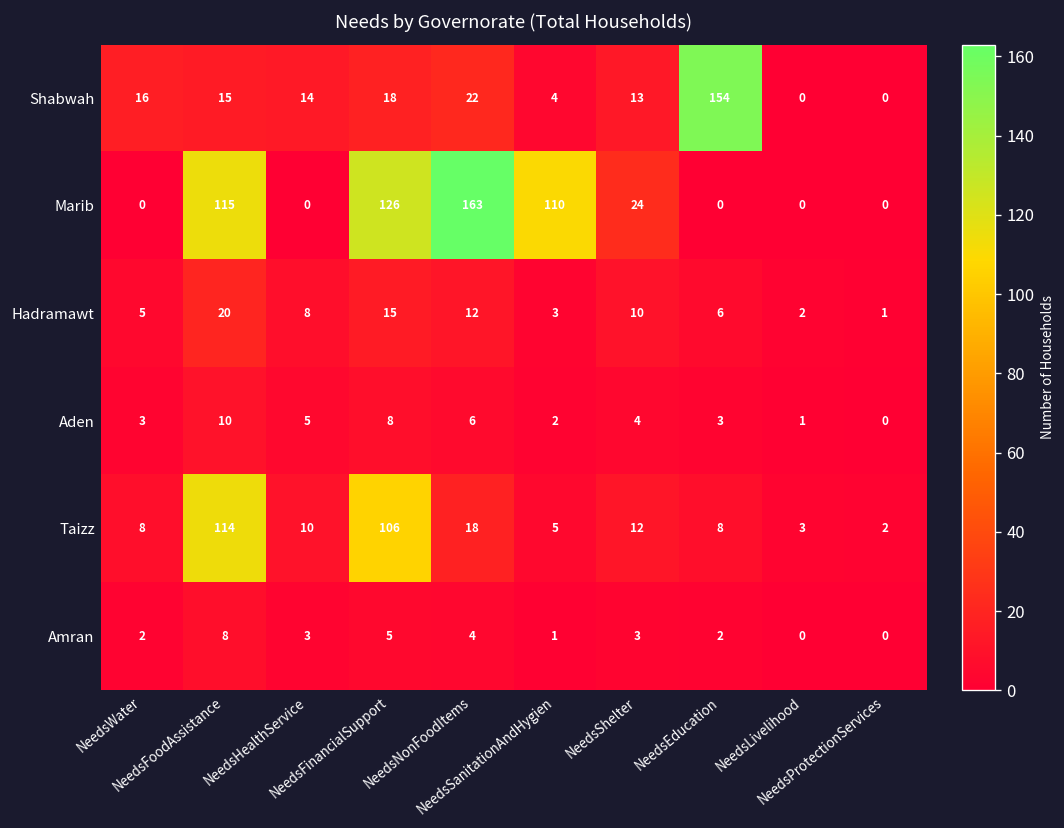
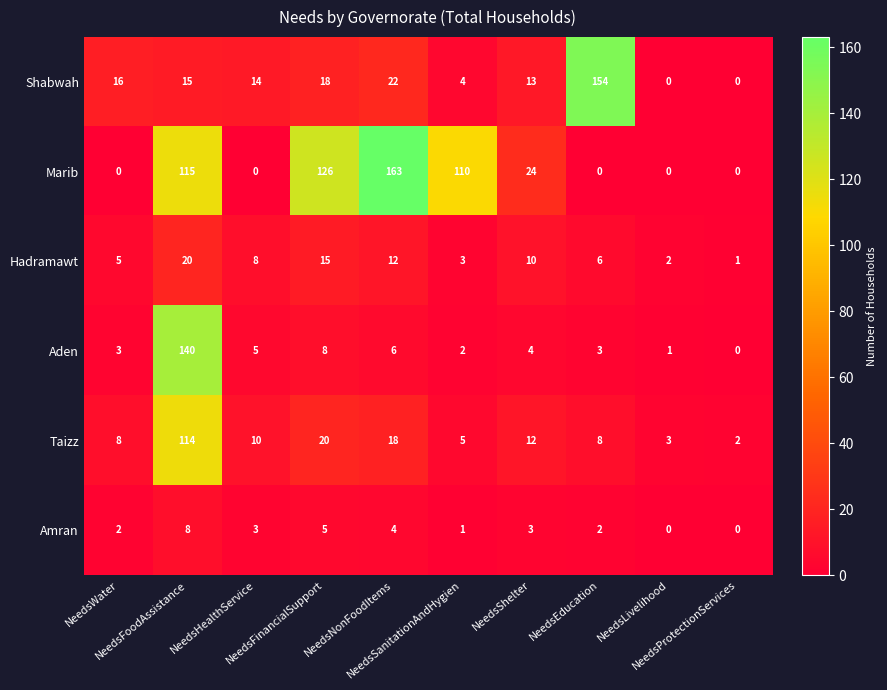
Aden, NeedsFoodAssistance: 10 -> 140
Taizz, NeedsFinancialSupport: 106 -> 20
